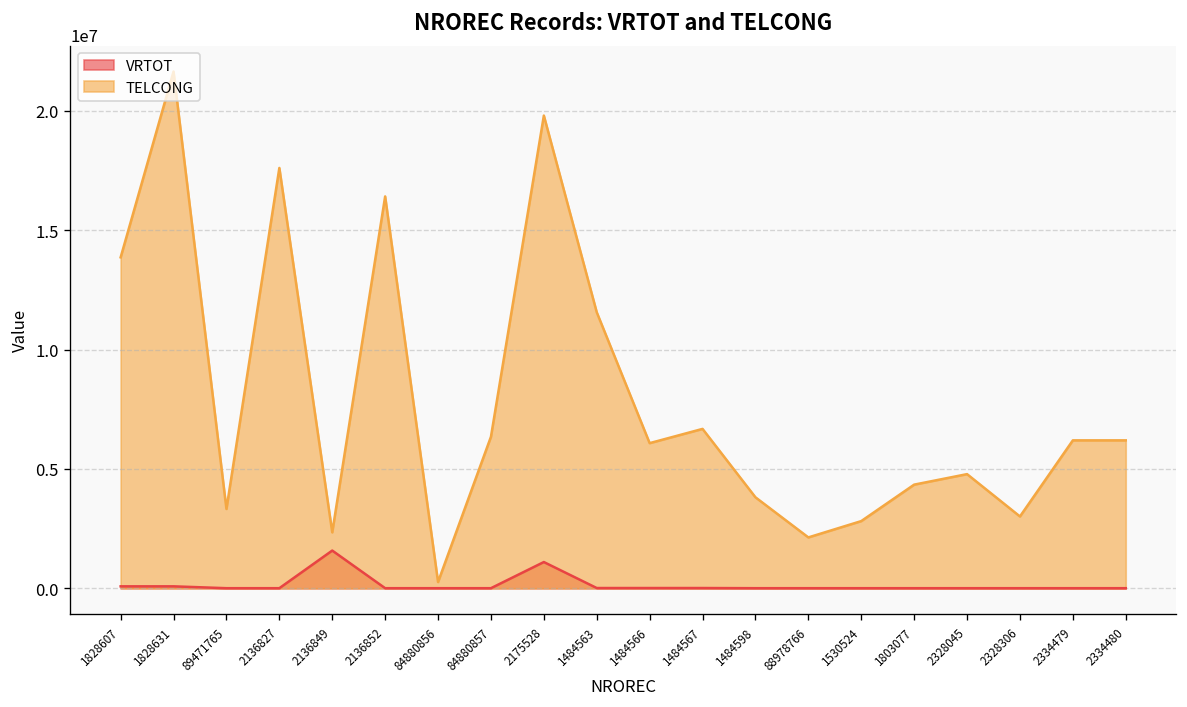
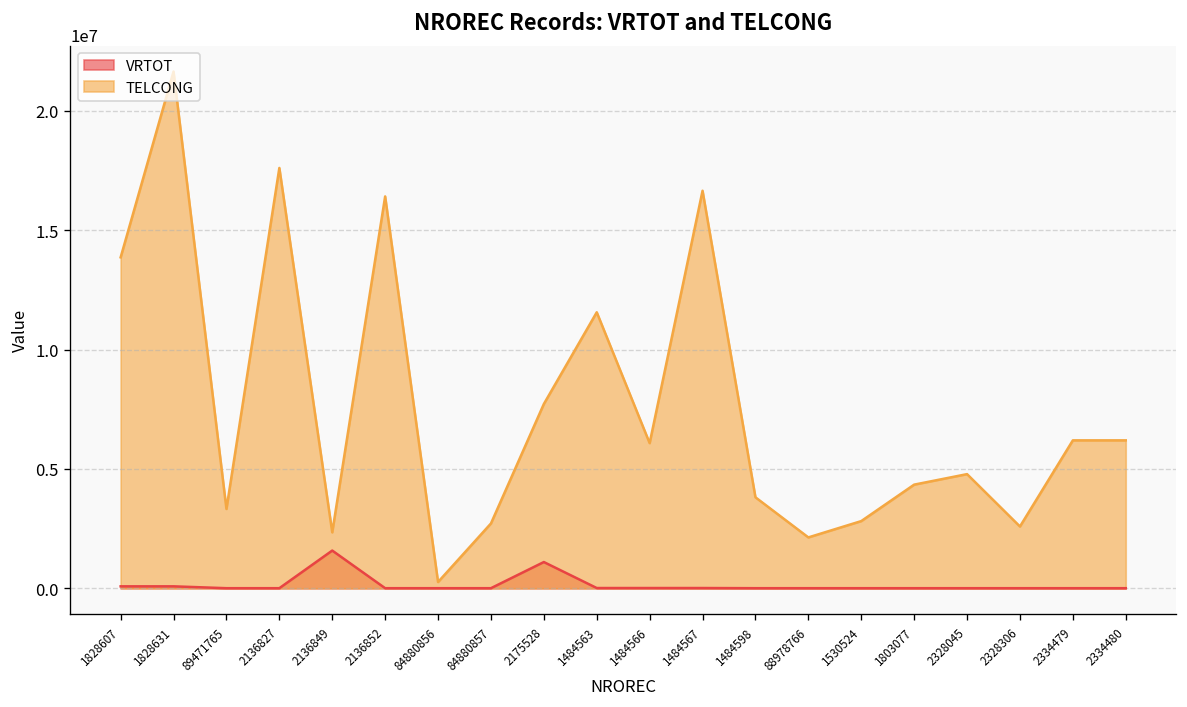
TELCONG, 84880857: 6300000 -> 2700000
TELCONG, 2175528: 19800000 -> 7700000
TELCONG, 1484567: 6700000 -> 16700000
TELCONG, 2328306: 3000000 -> 2600000
